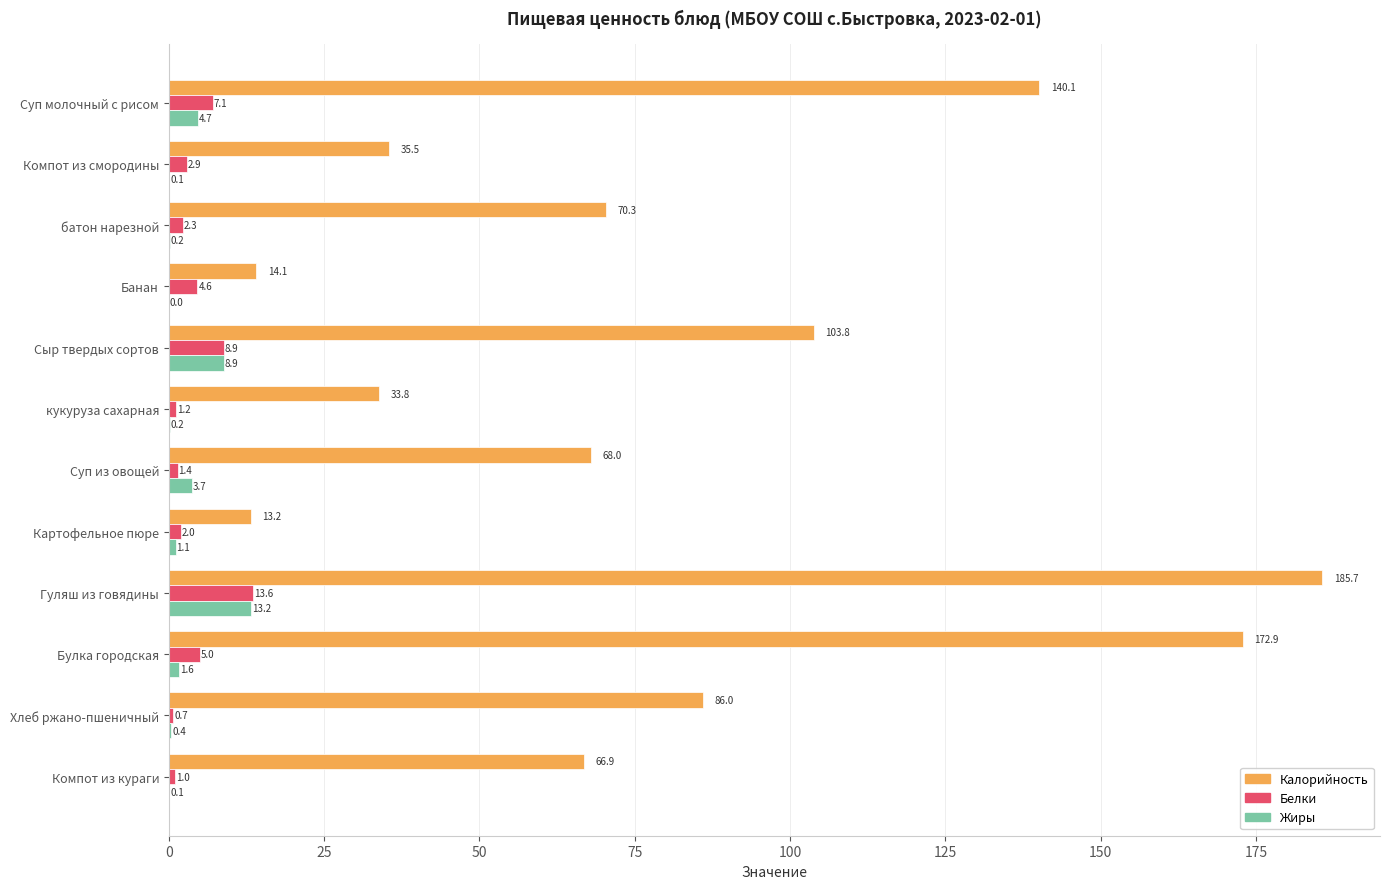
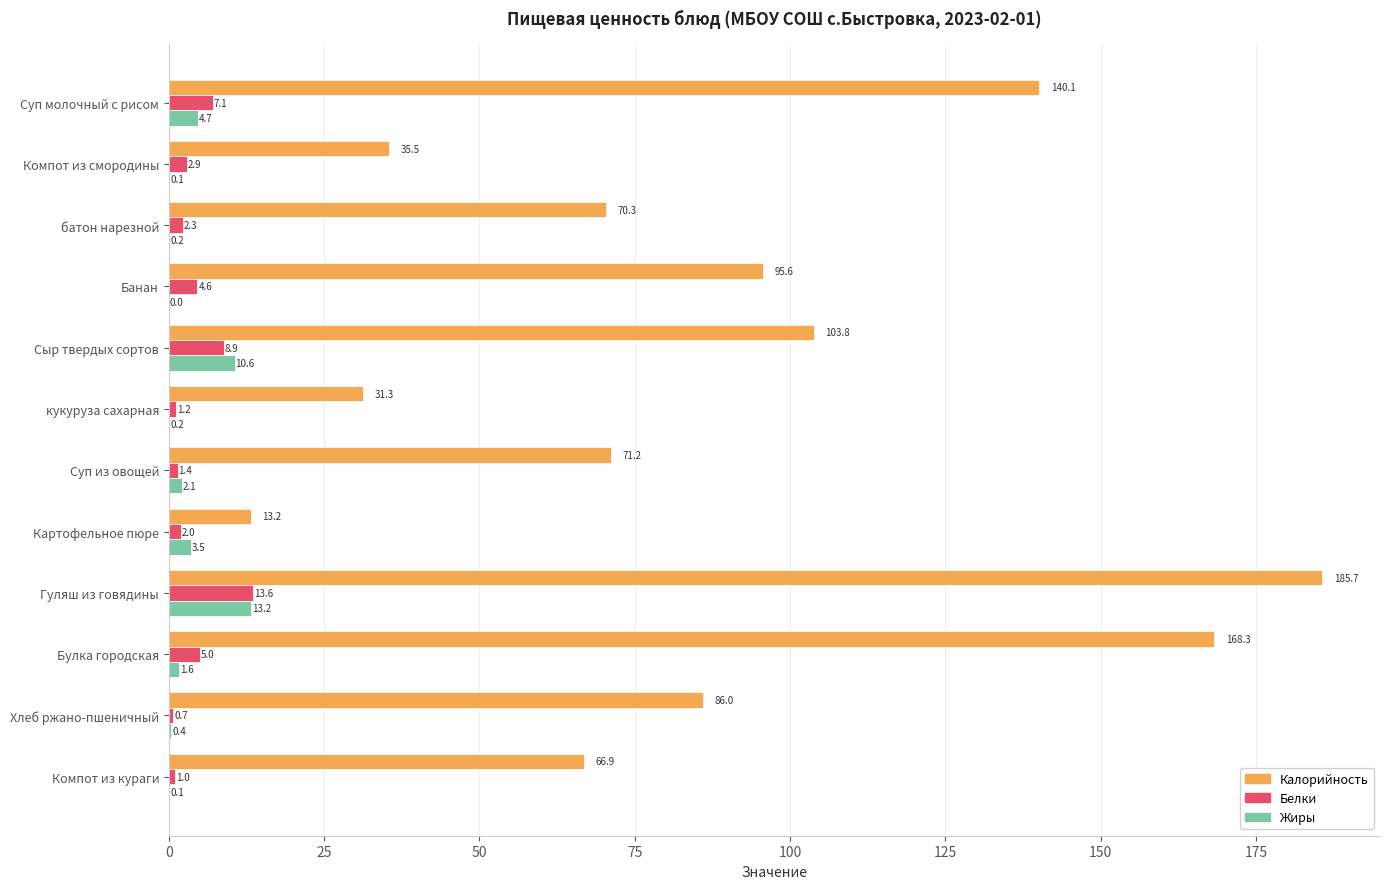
Калорийность, Банан: 14.1 -> 95.6
Жиры, Сыр твердых сортов: 8.9 -> 10.6
Калорийность, кукуруза сахарная: 33.8 -> 31.3
Калорийность, Суп из овощей: 68.0 -> 71.2
Жиры, Суп из овощей: 3.7 -> 2.1
Жиры, Картофельное пюре: 1.1 -> 3.5
Калорийность, Булка городская: 172.9 -> 168.3
